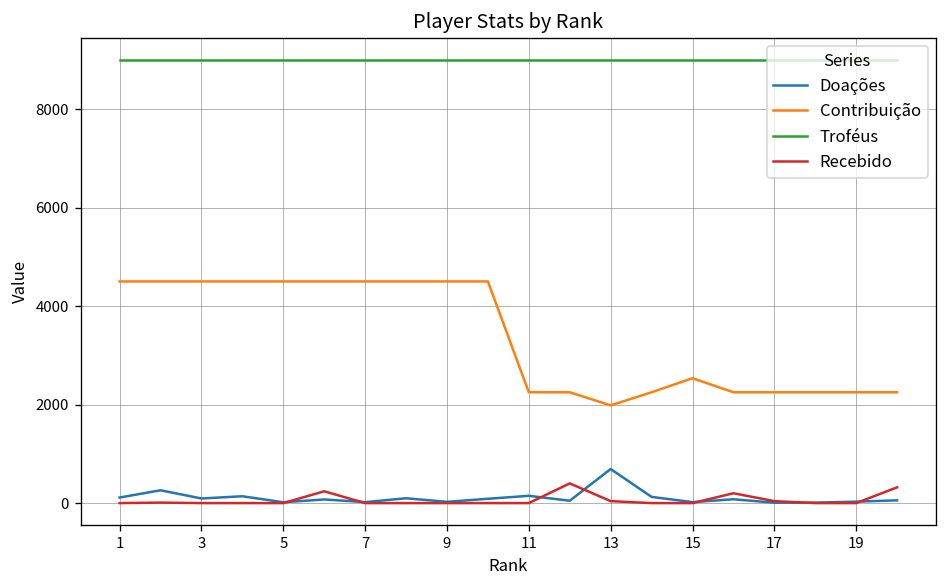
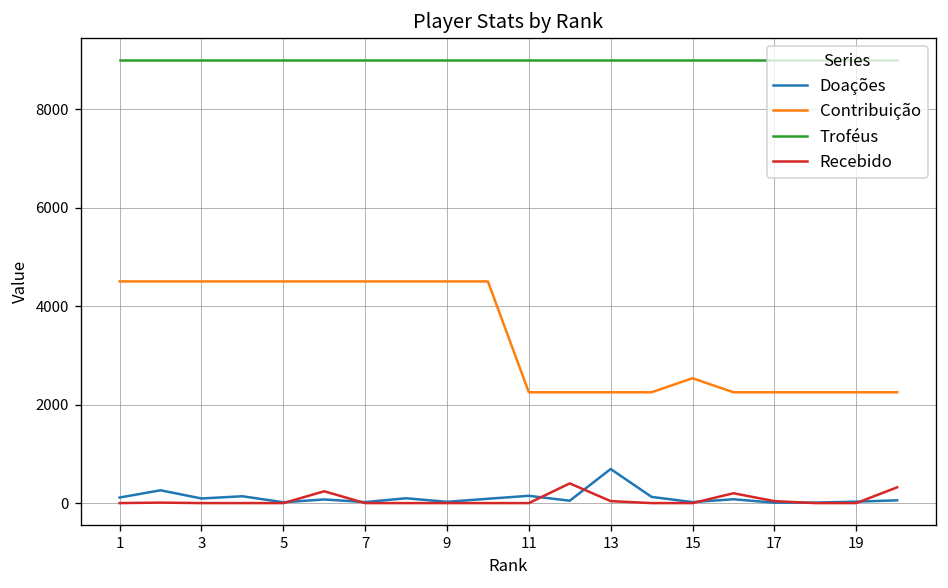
Contribuição, 13: 2000 -> 2300
